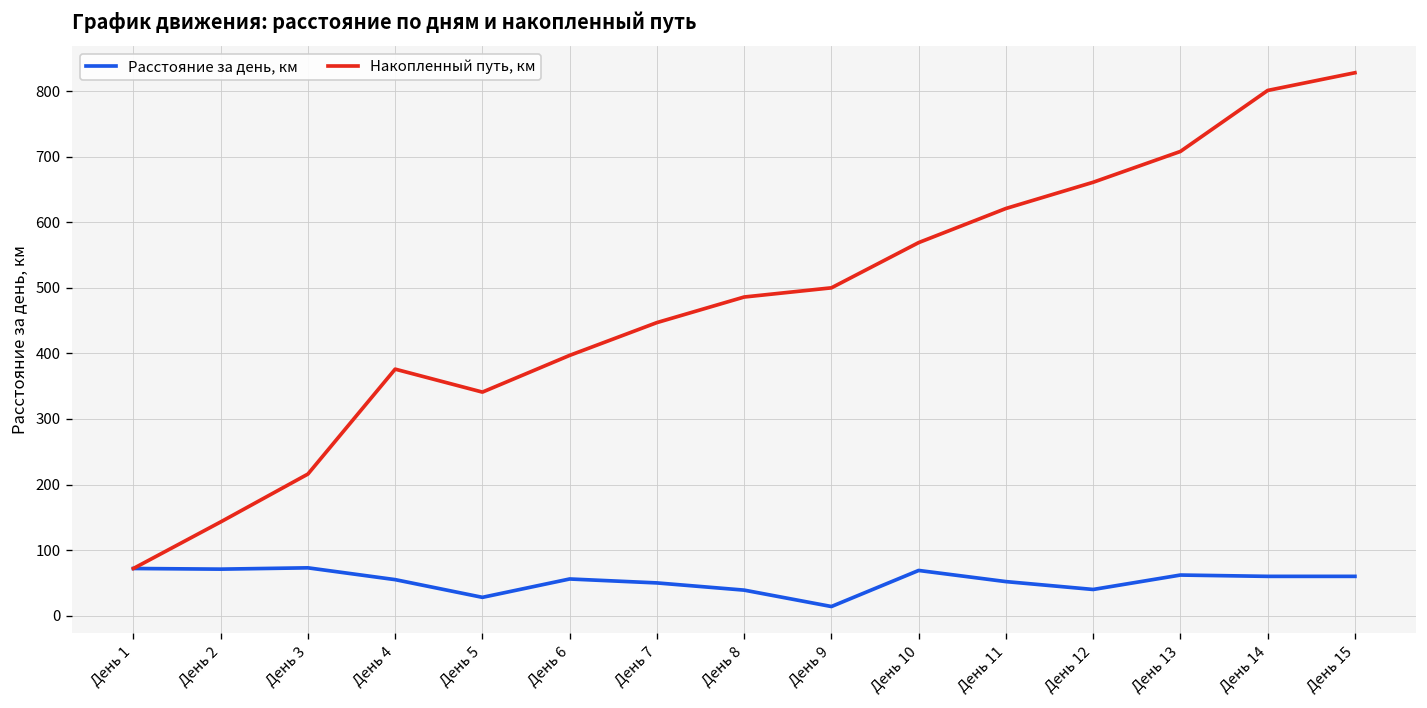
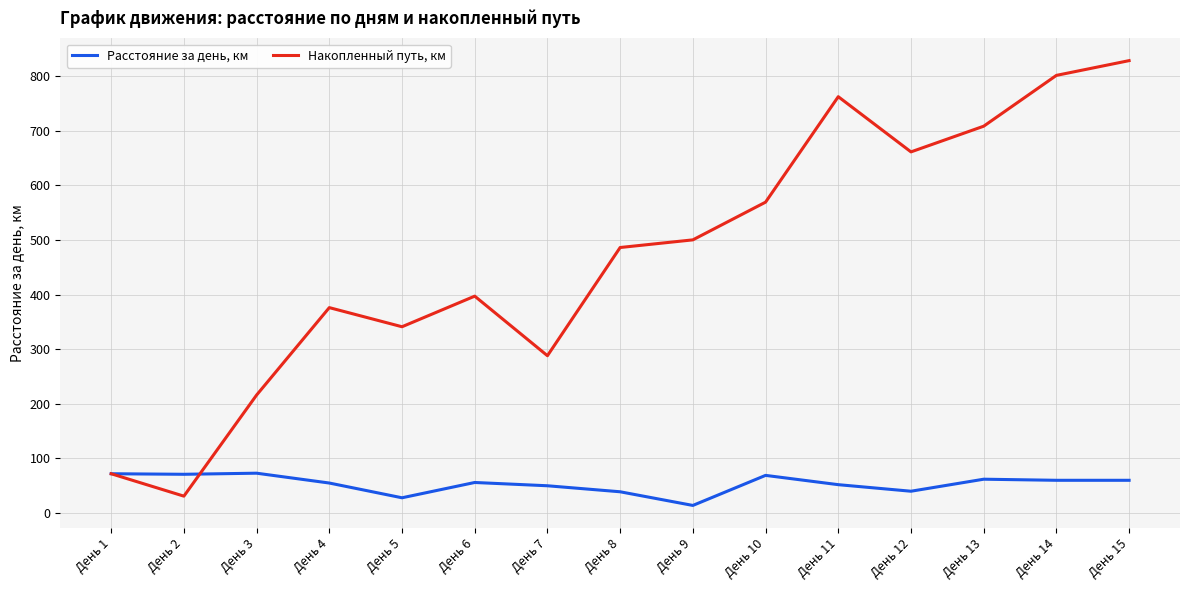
Накопленный путь, км, День 2: 140 -> 30
Накопленный путь, км, День 7: 450 -> 290
Накопленный путь, км, День 11: 620 -> 760
